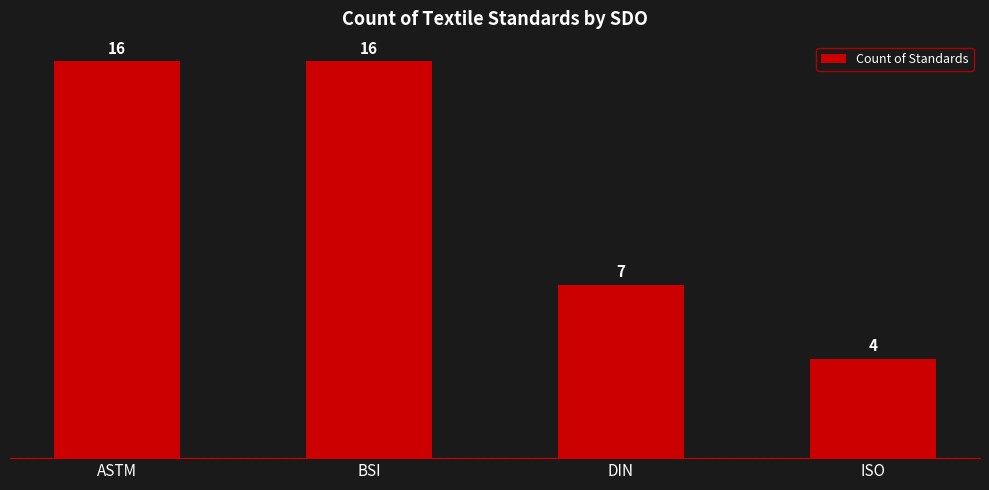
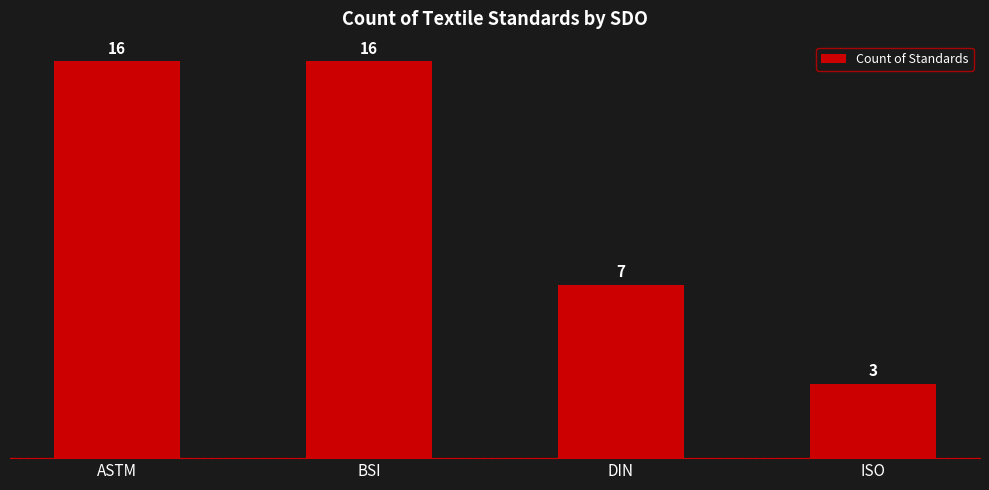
ISO: 4 -> 3
